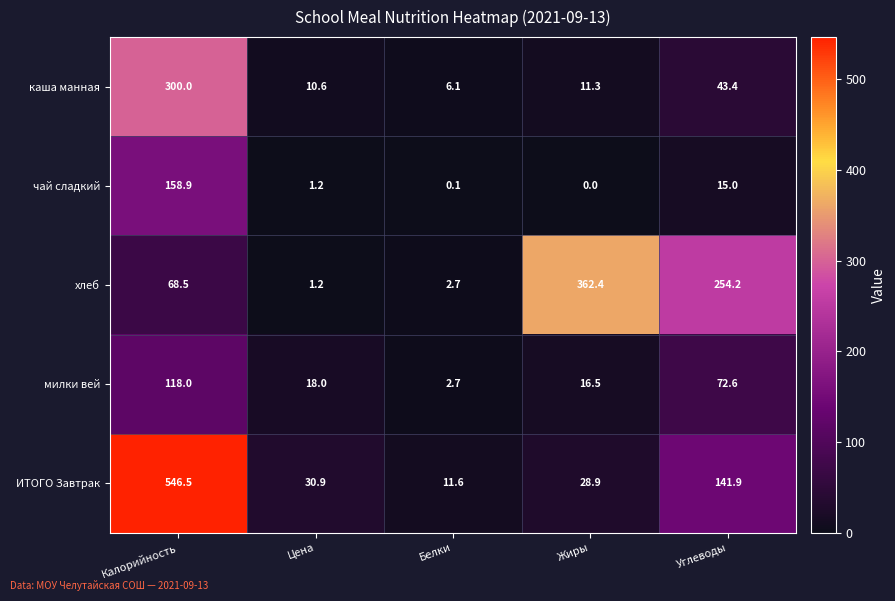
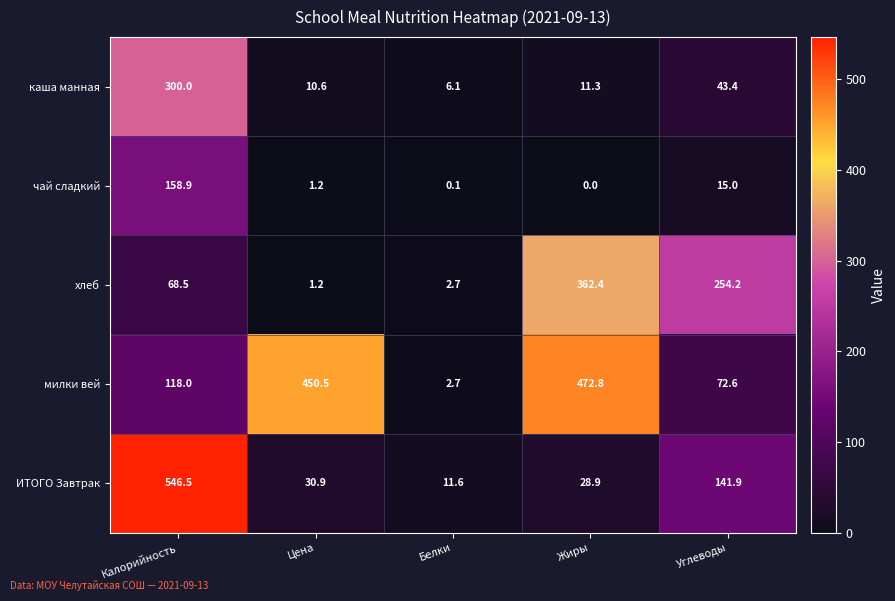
милки вей, Цена: 18.0 -> 450.5
милки вей, Жиры: 16.5 -> 472.8
